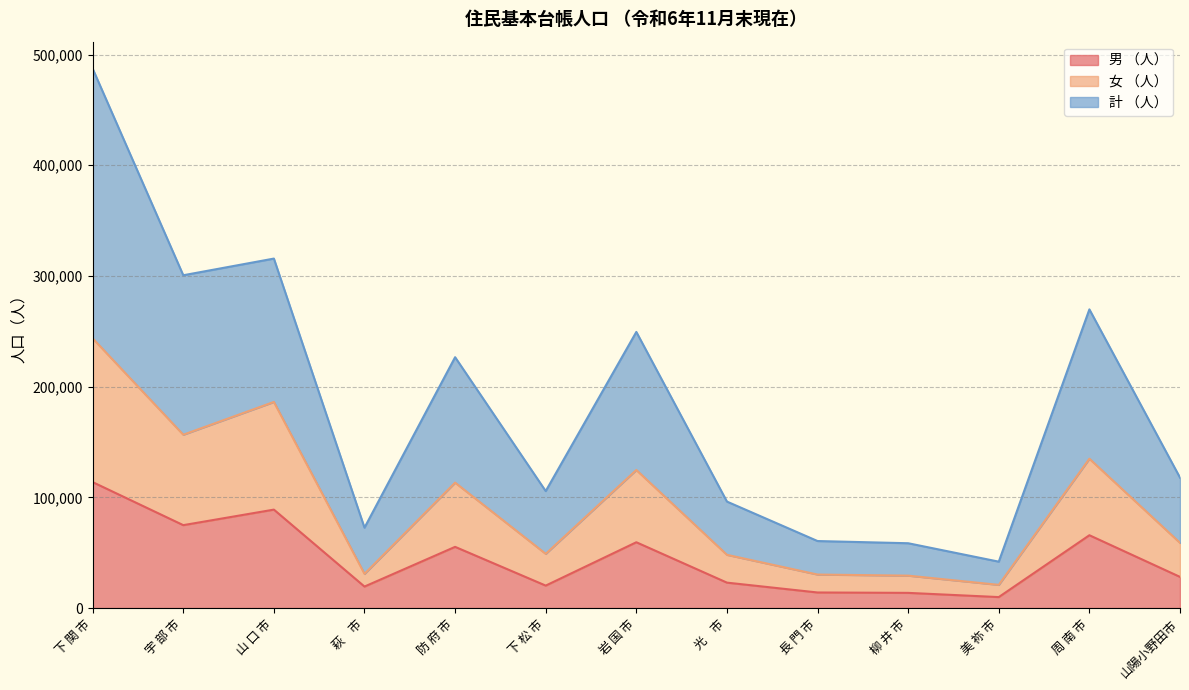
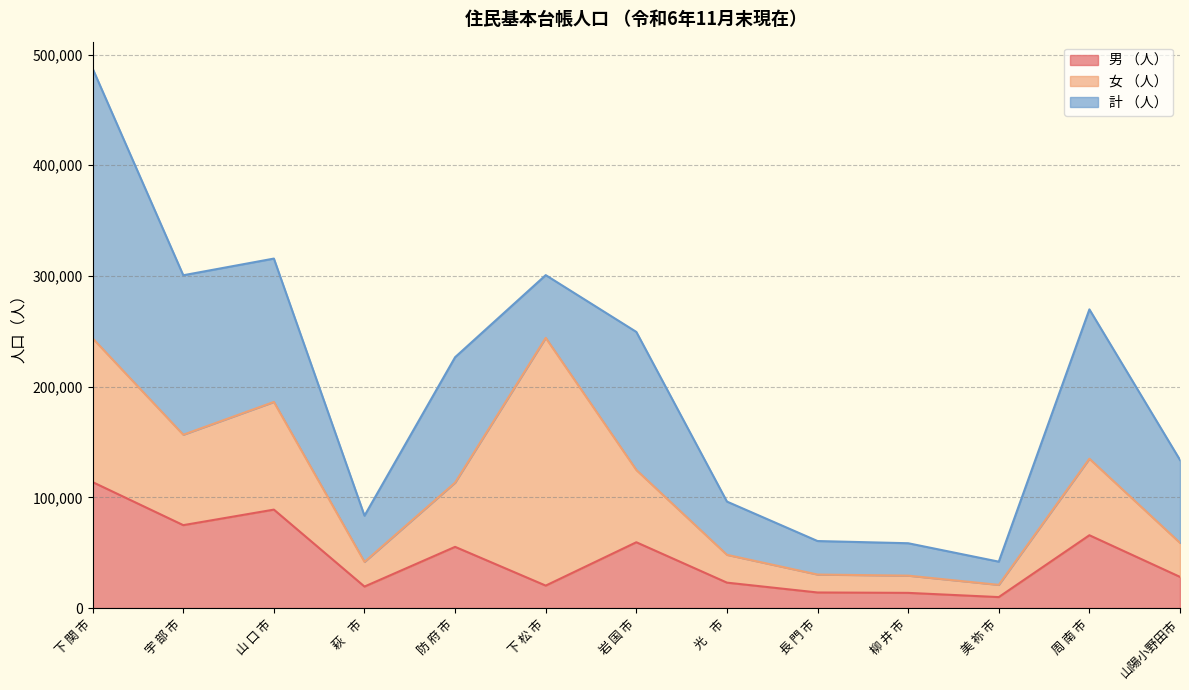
女 （人）, 萩 市: 11,000 -> 22,000
女 （人）, 下 松 市: 29,000 -> 224,000
計 （人）, 山陽小野田市: 59,000 -> 75,000
